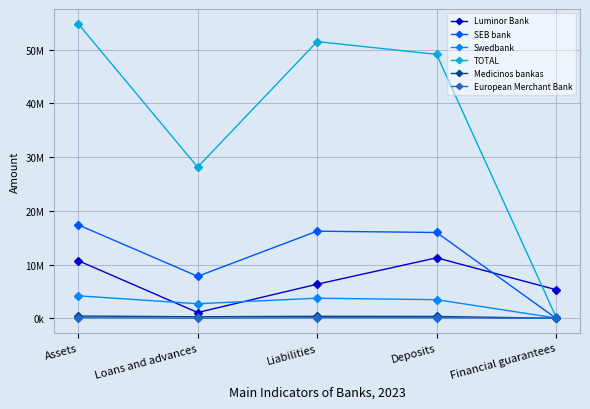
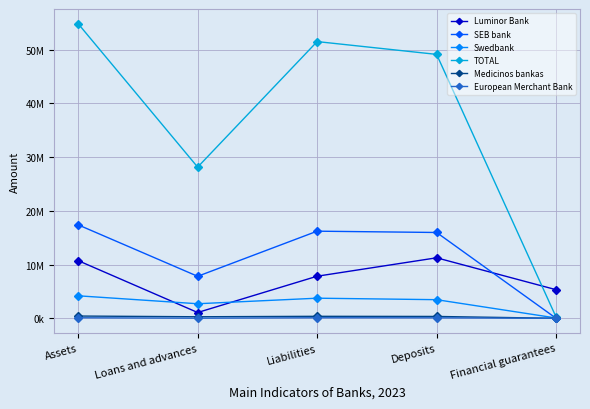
Luminor Bank, Liabilities: 6000000 -> 8000000
